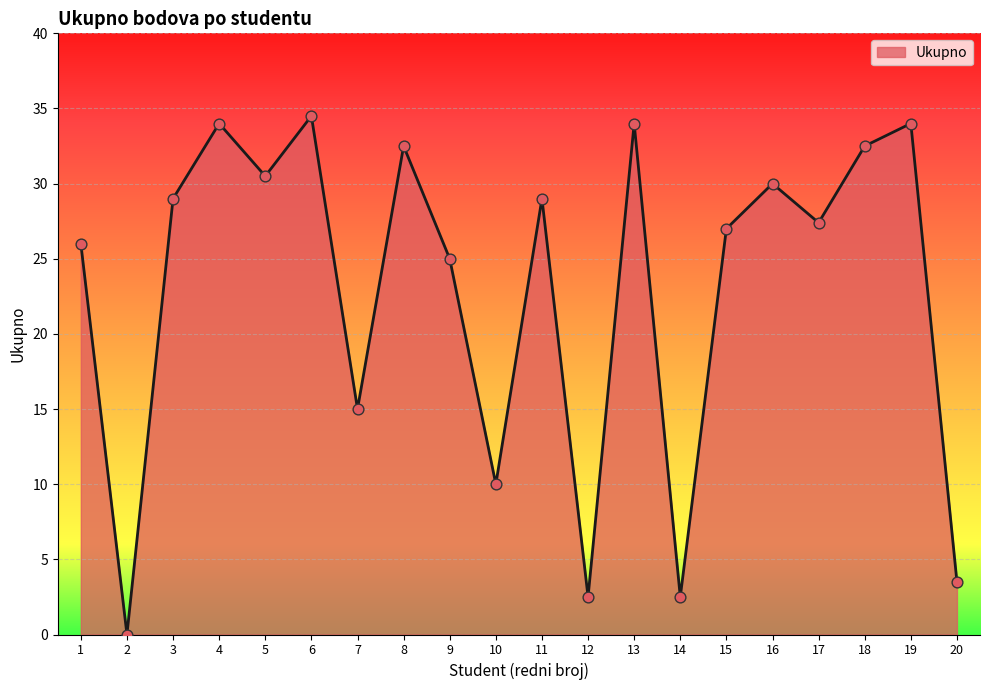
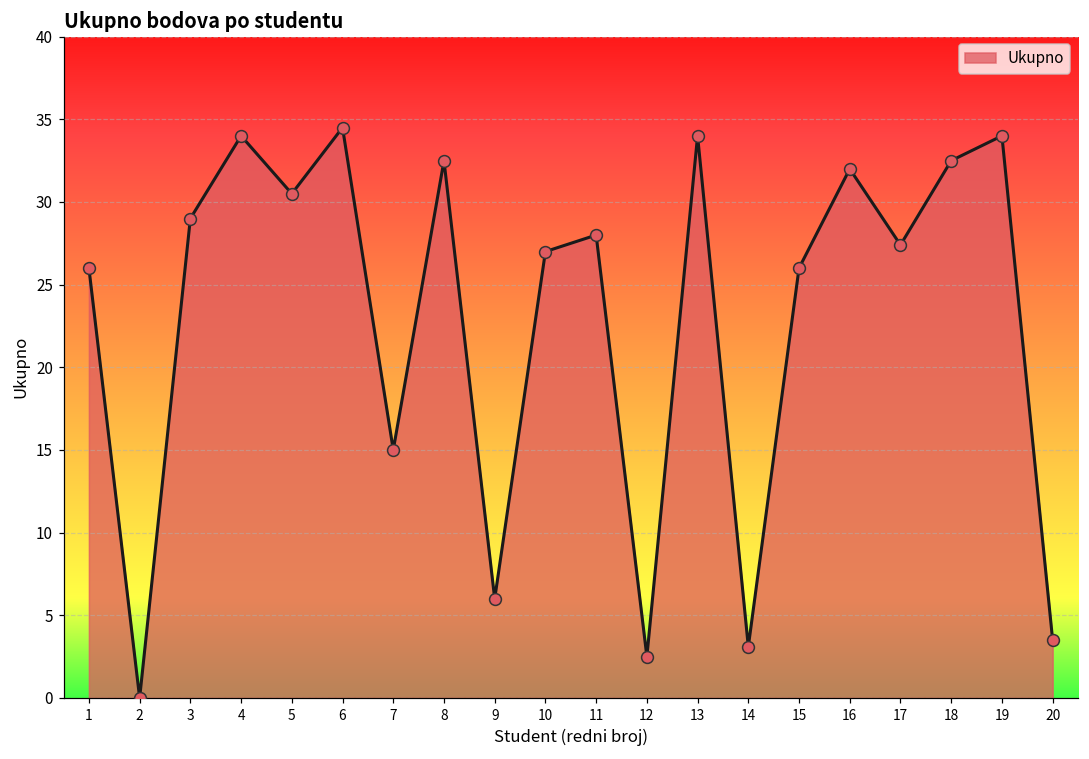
9: 25 -> 6
10: 10 -> 27
11: 29 -> 28
14: 2.5 -> 3.1
15: 27 -> 26
16: 30 -> 32
